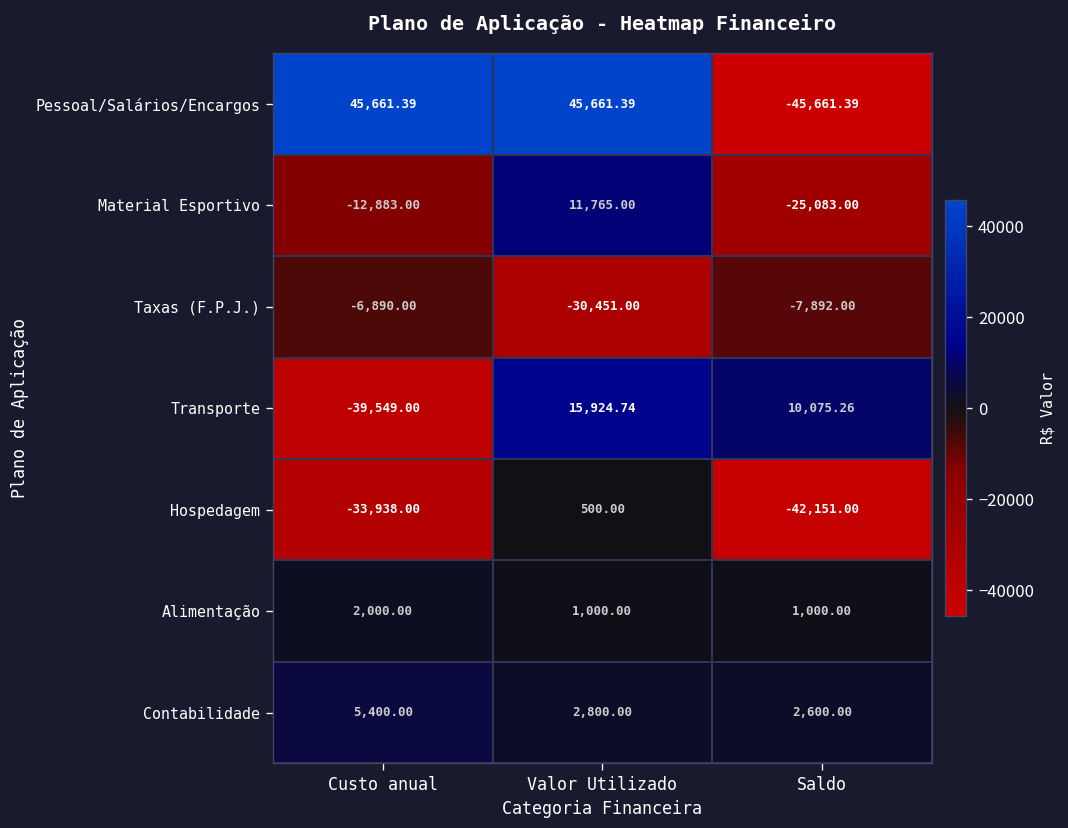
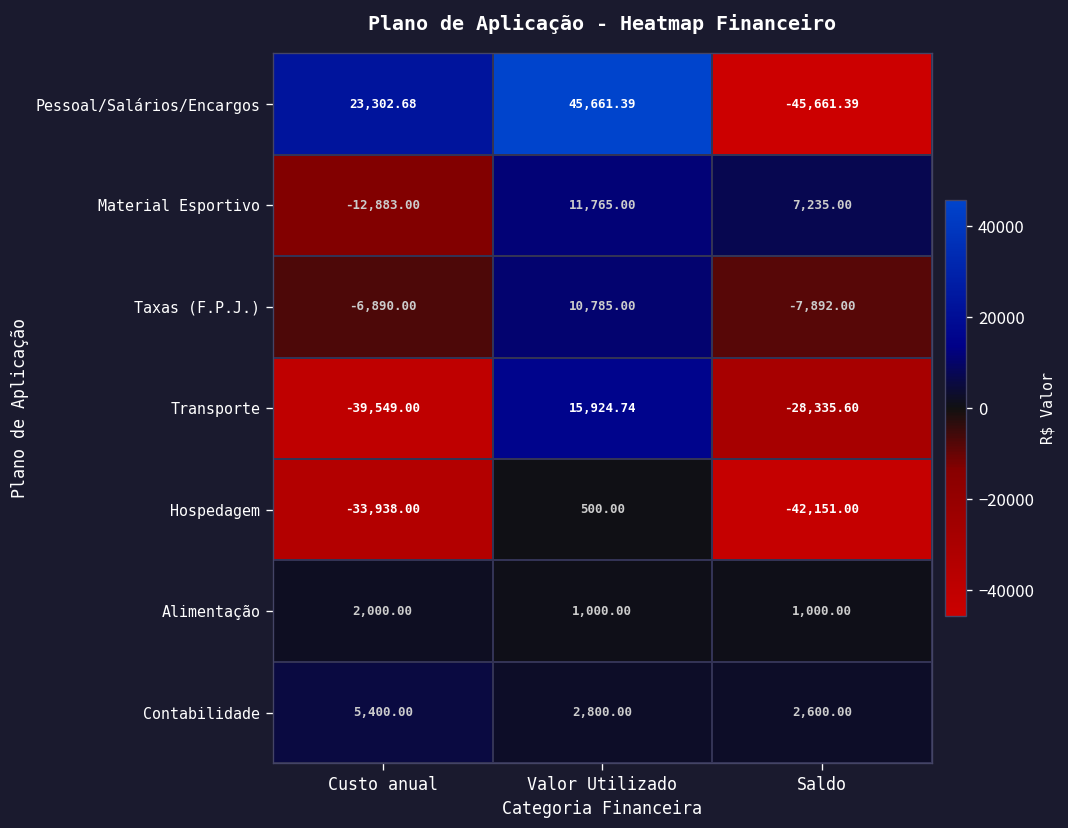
Pessoal/Salários/Encargos, Custo anual: 45,661.39 -> 23,302.68
Material Esportivo, Saldo: -25,083.00 -> 7,235.00
Taxas (F.P.J.), Valor Utilizado: -30,451.00 -> 10,785.00
Transporte, Saldo: 10,075.26 -> -28,335.60
